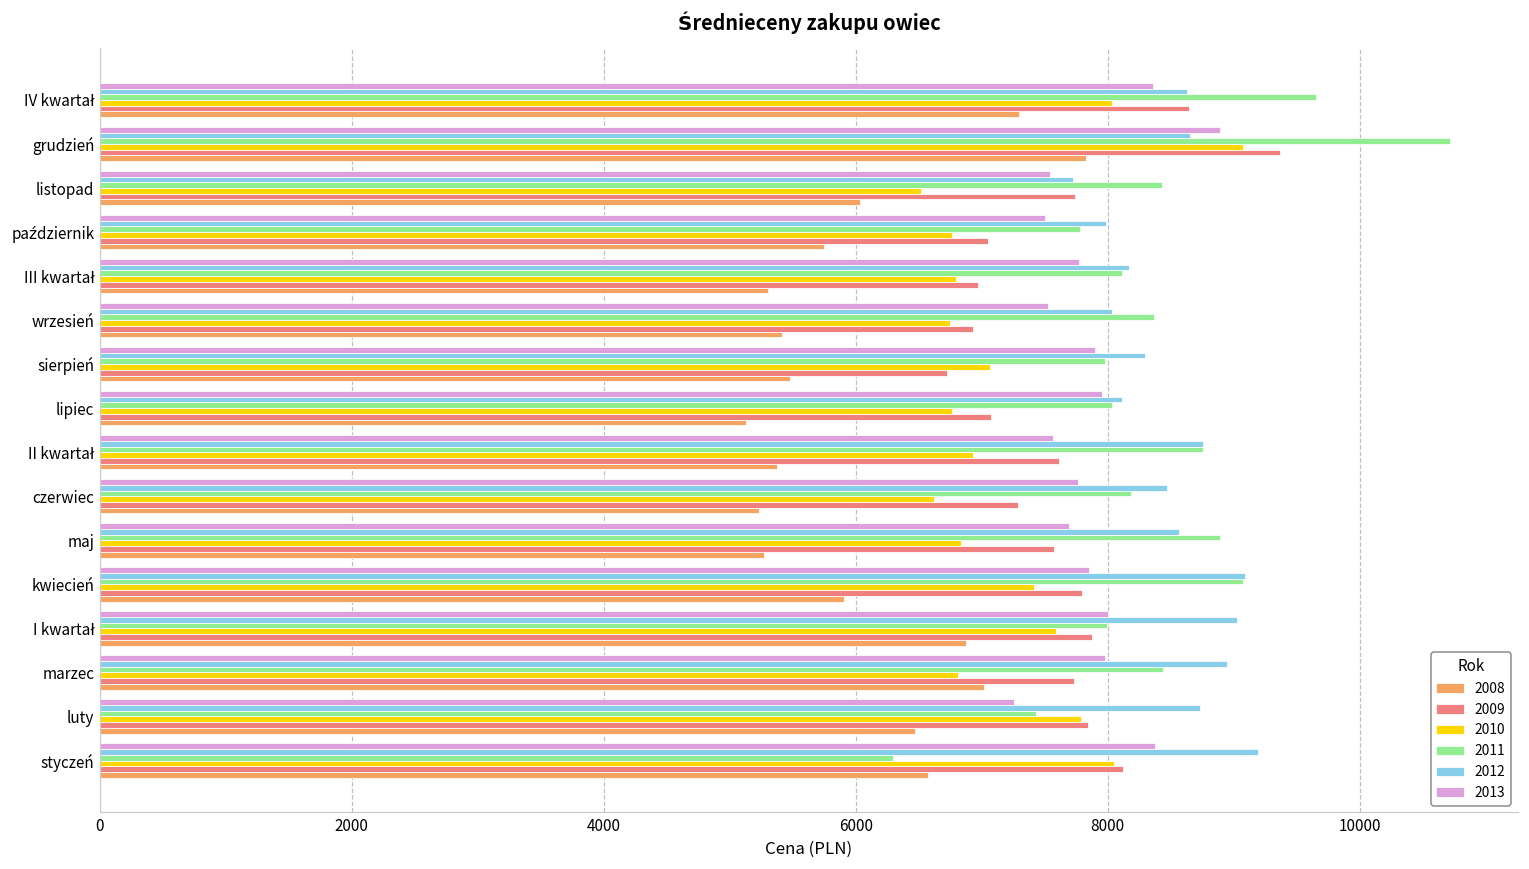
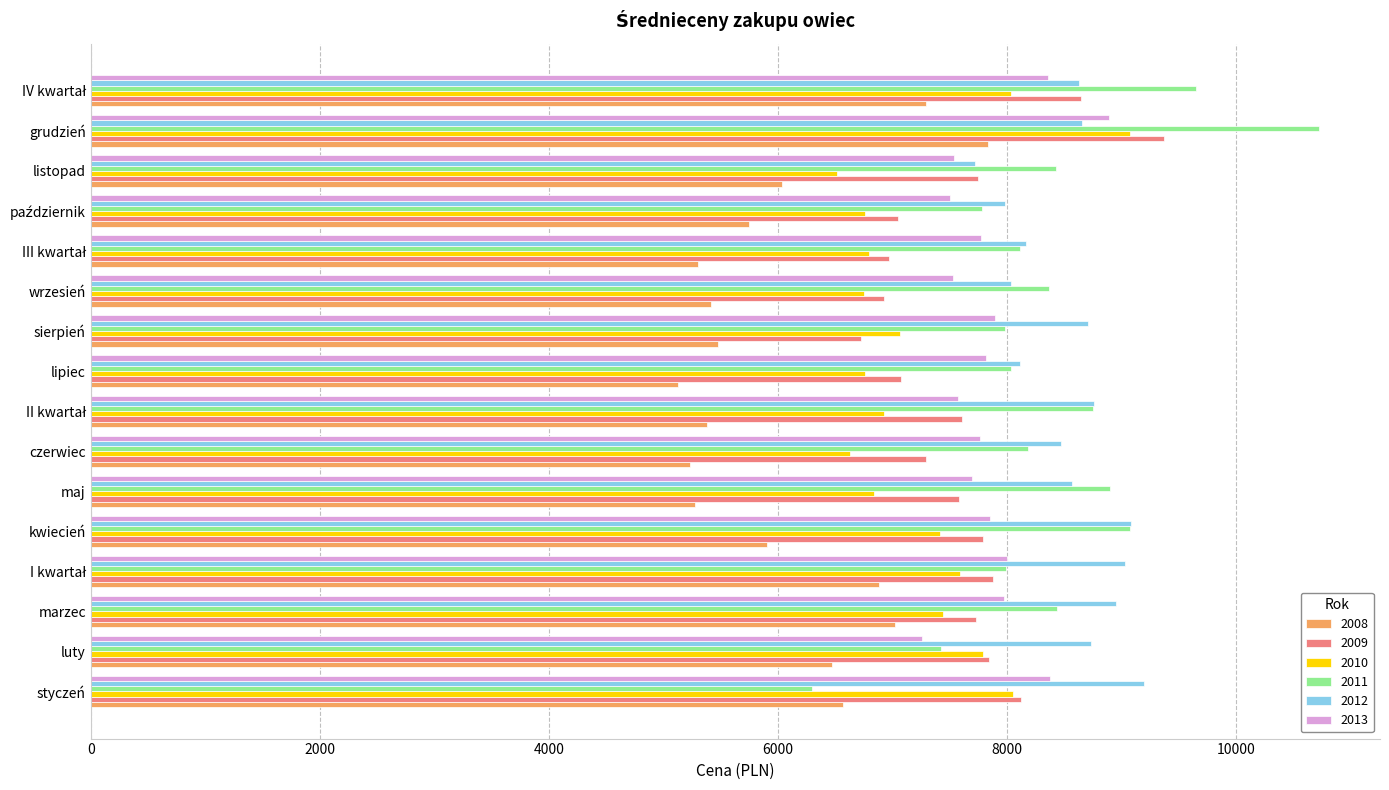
2012, sierpień: 8290 -> 8700
2013, lipiec: 7960 -> 7810
2010, marzec: 6810 -> 7440
